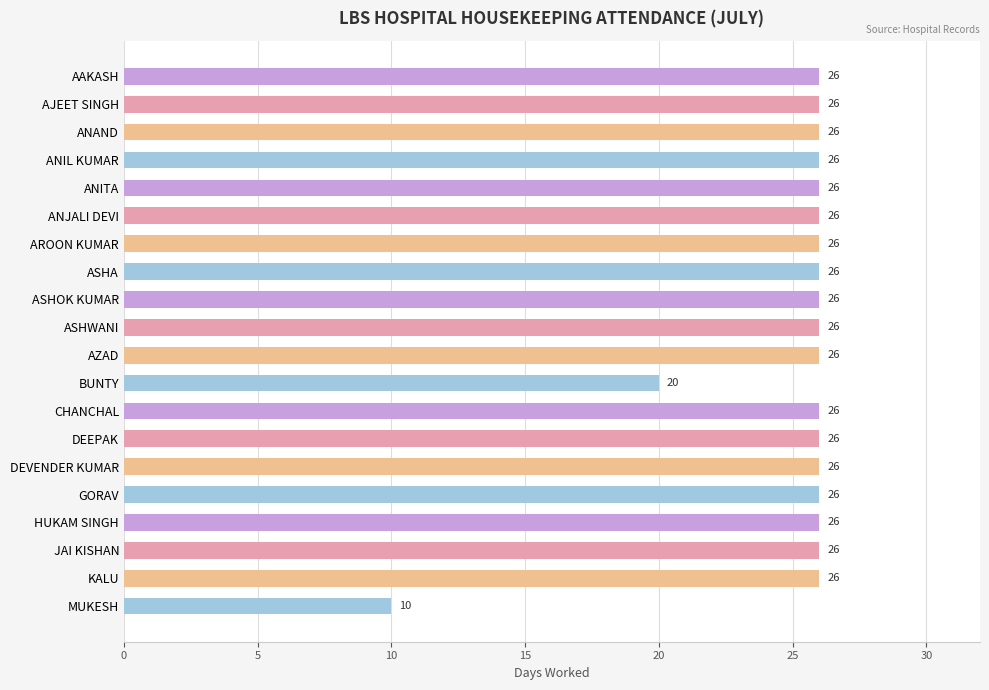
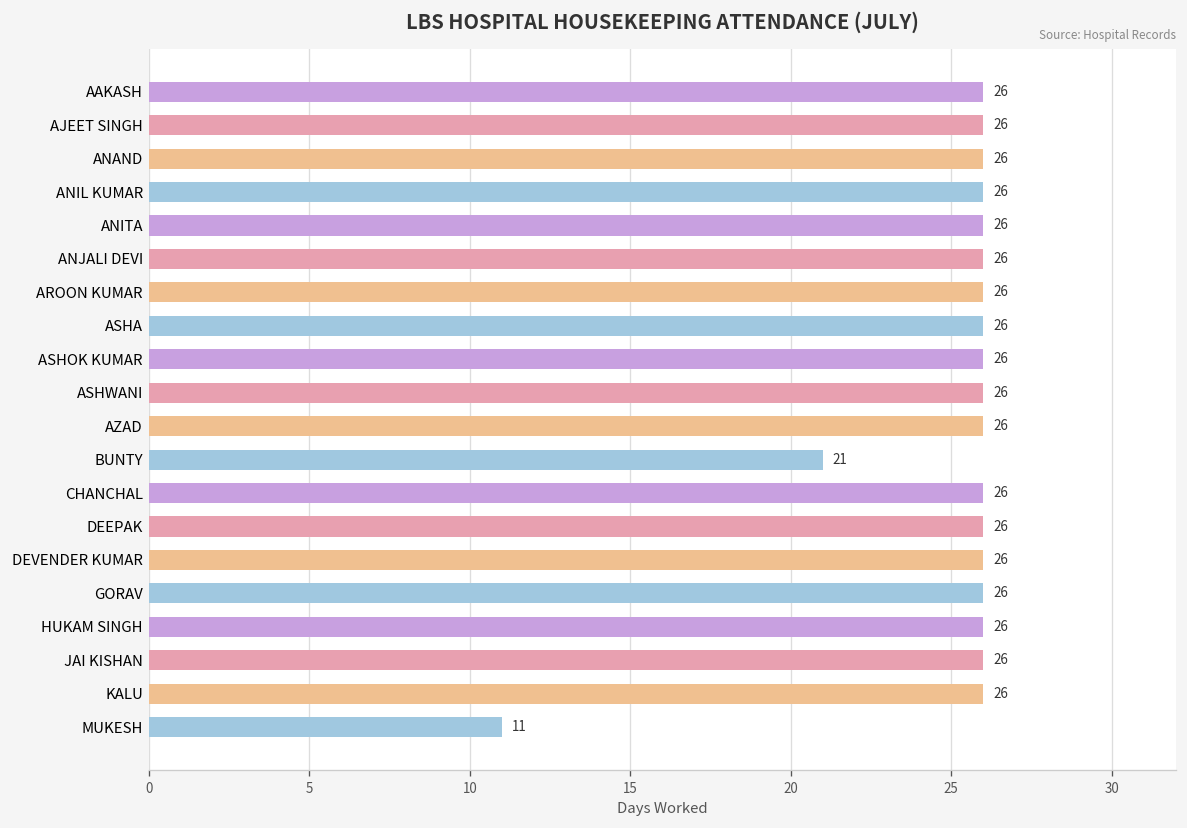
BUNTY: 20 -> 21
MUKESH: 10 -> 11
